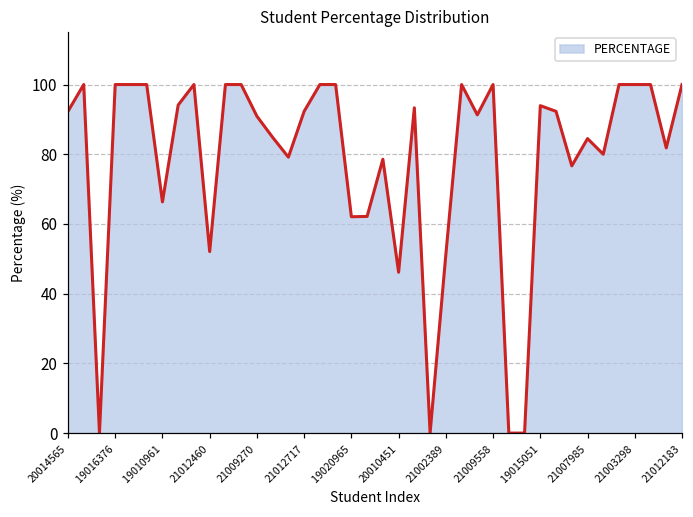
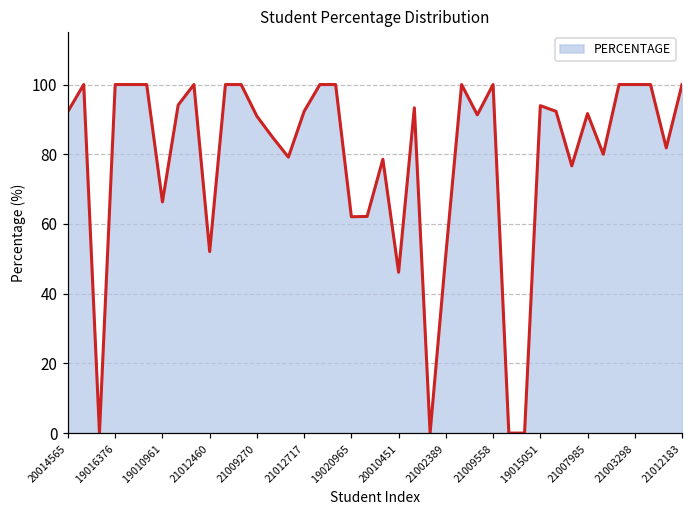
21007985: 84 -> 92
